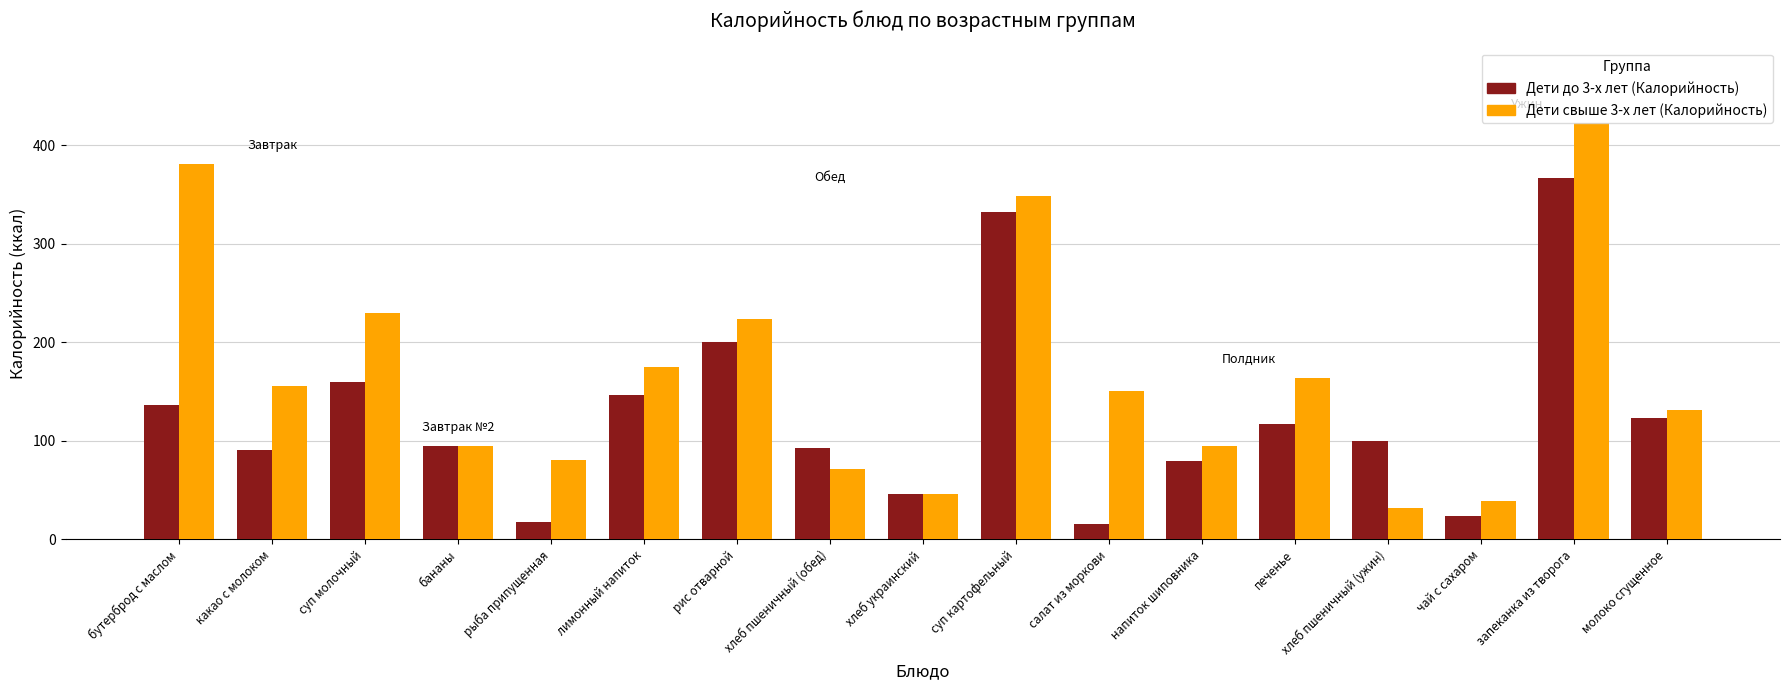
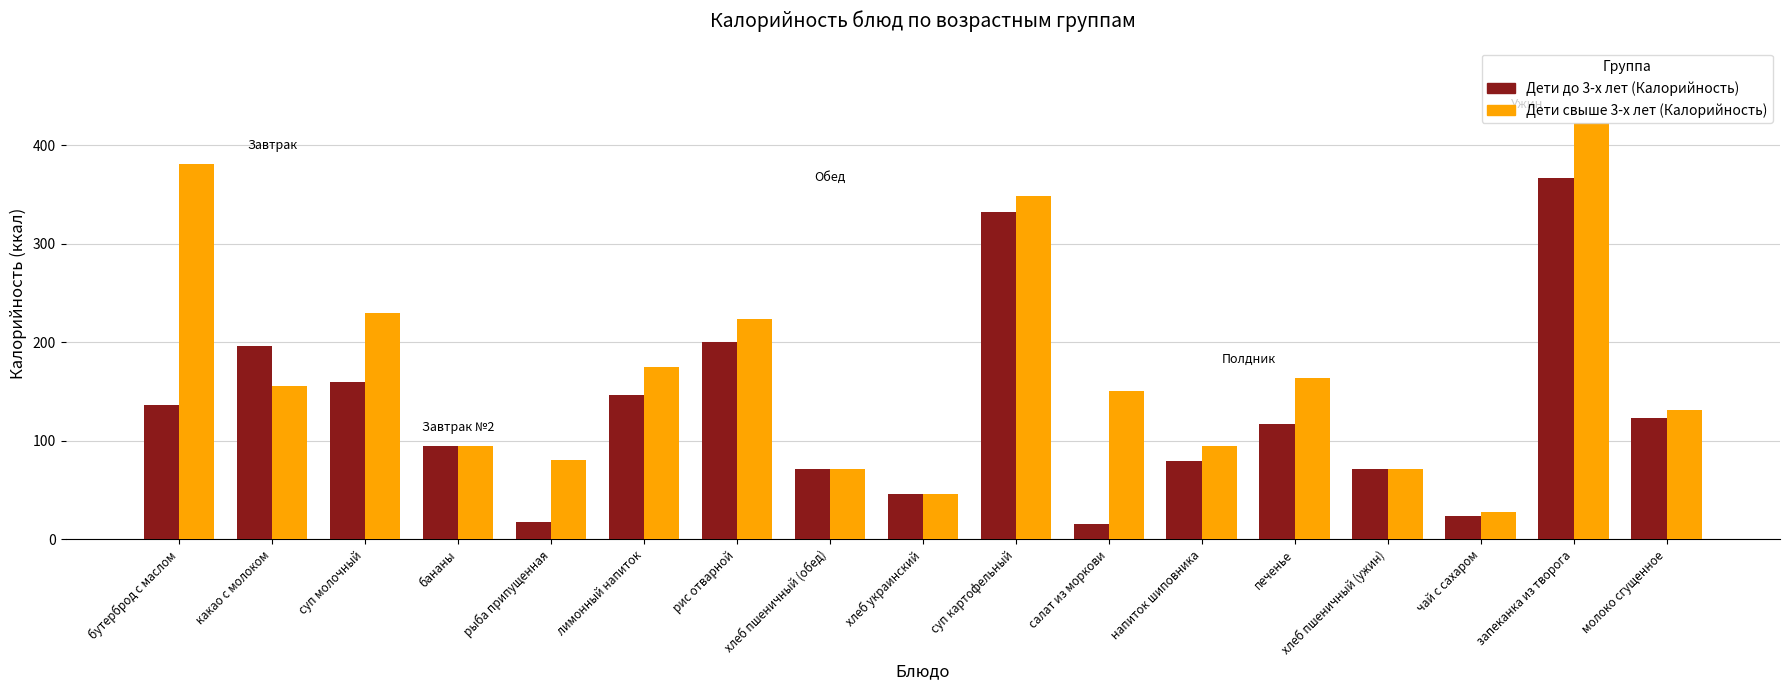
Дети до 3-х лет (Калорийность), какао с молоком: 90 -> 200
Дети до 3-х лет (Калорийность), хлеб пшеничный (обед): 90 -> 70
Дети до 3-х лет (Калорийность), хлеб пшеничный (ужин): 100 -> 70
Дети свыше 3-х лет (Калорийность), хлеб пшеничный (ужин): 30 -> 70
Дети свыше 3-х лет (Калорийность), чай с сахаром: 40 -> 30
